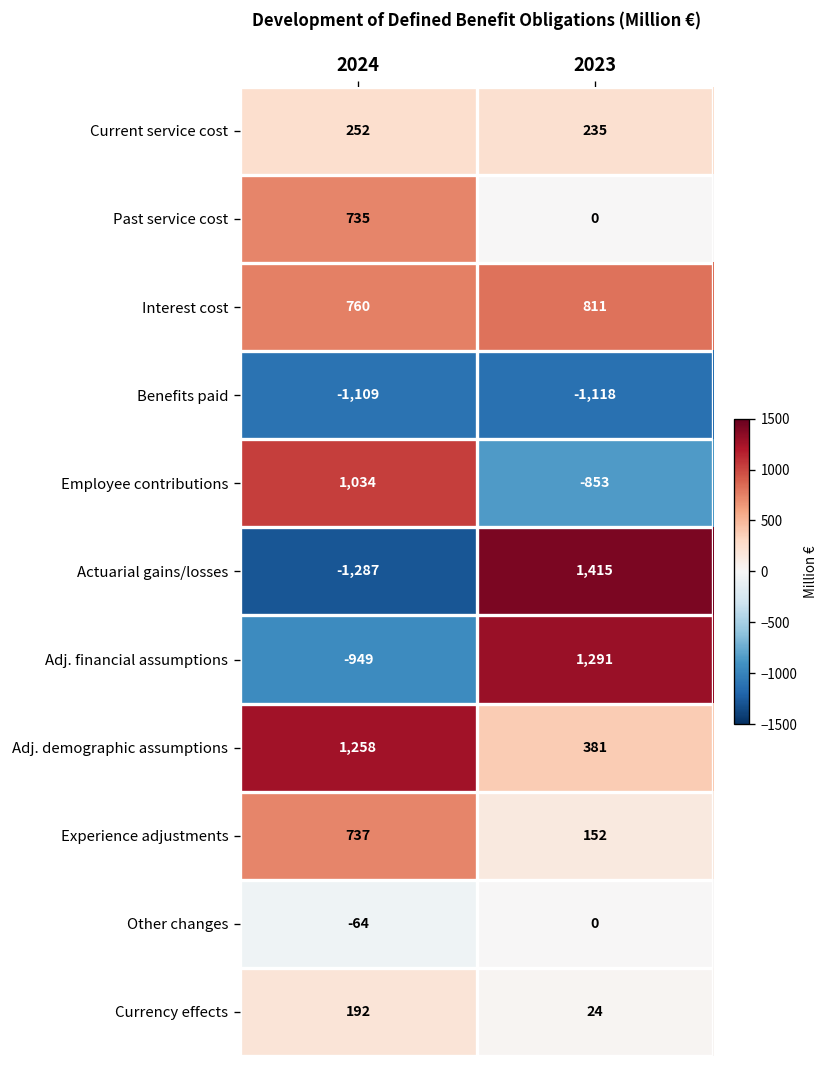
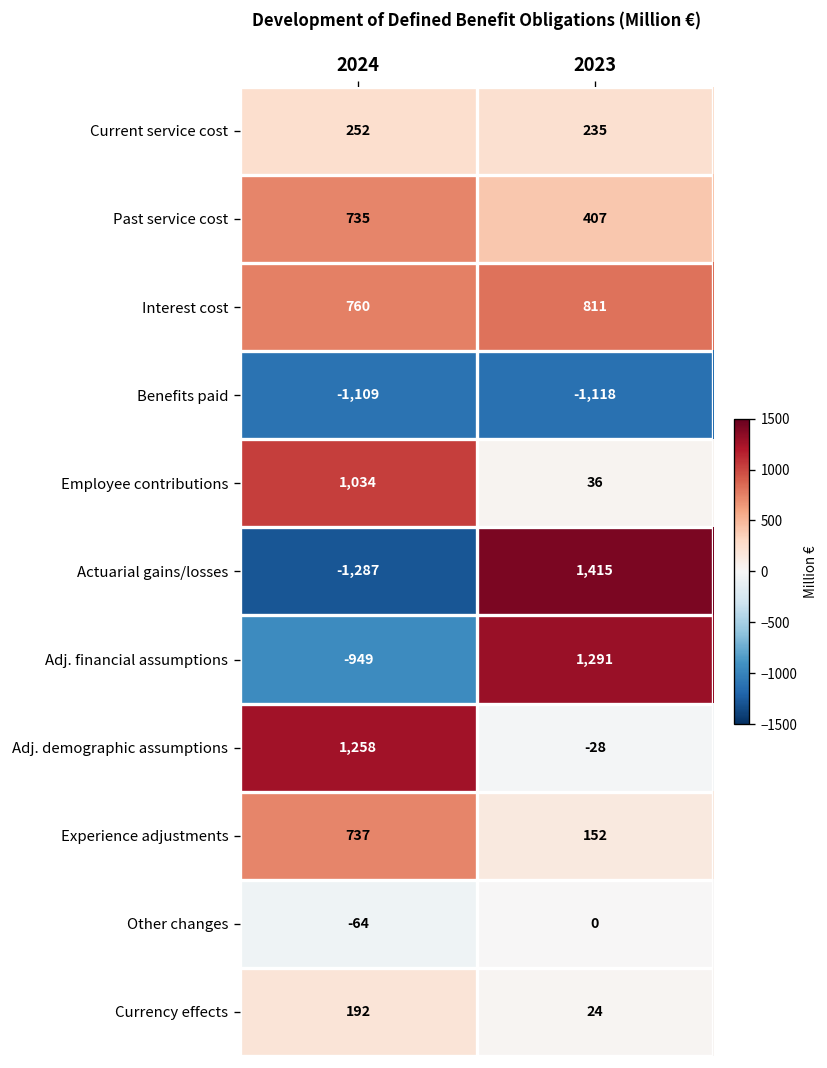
Past service cost, 2023: 0 -> 407
Employee contributions, 2023: -853 -> 36
Adj. demographic assumptions, 2023: 381 -> -28
